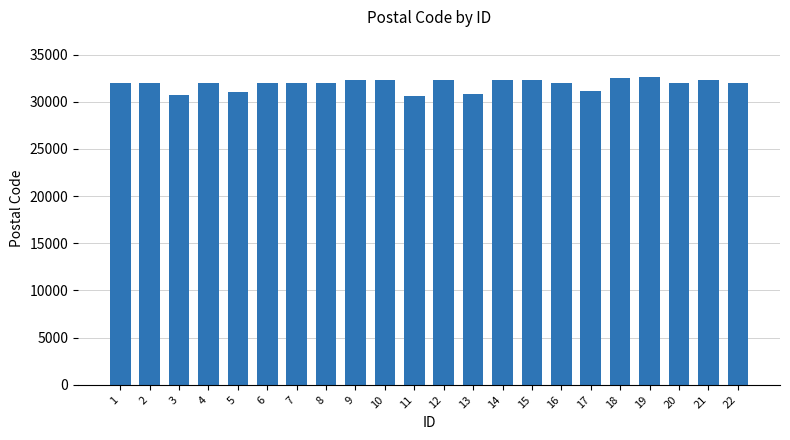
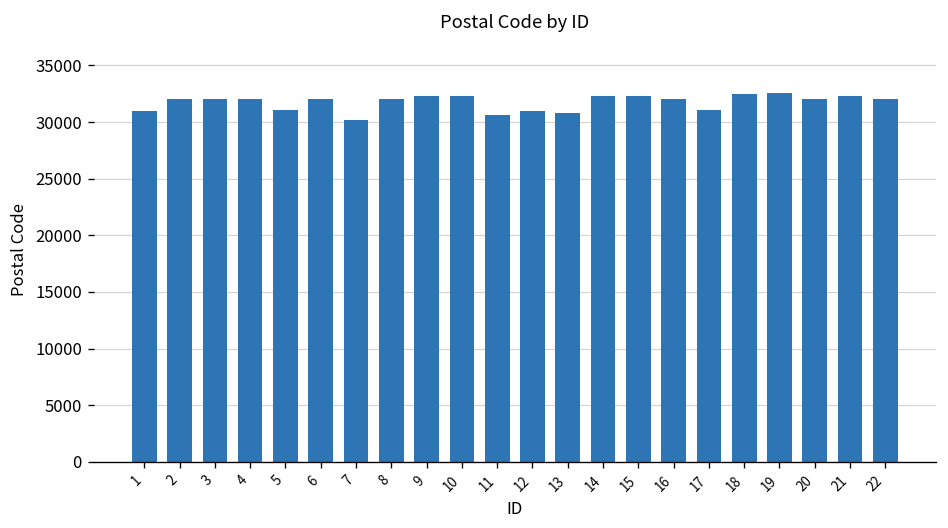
1: 32000 -> 31000
3: 31000 -> 32000
7: 32000 -> 30000
12: 32000 -> 31000
